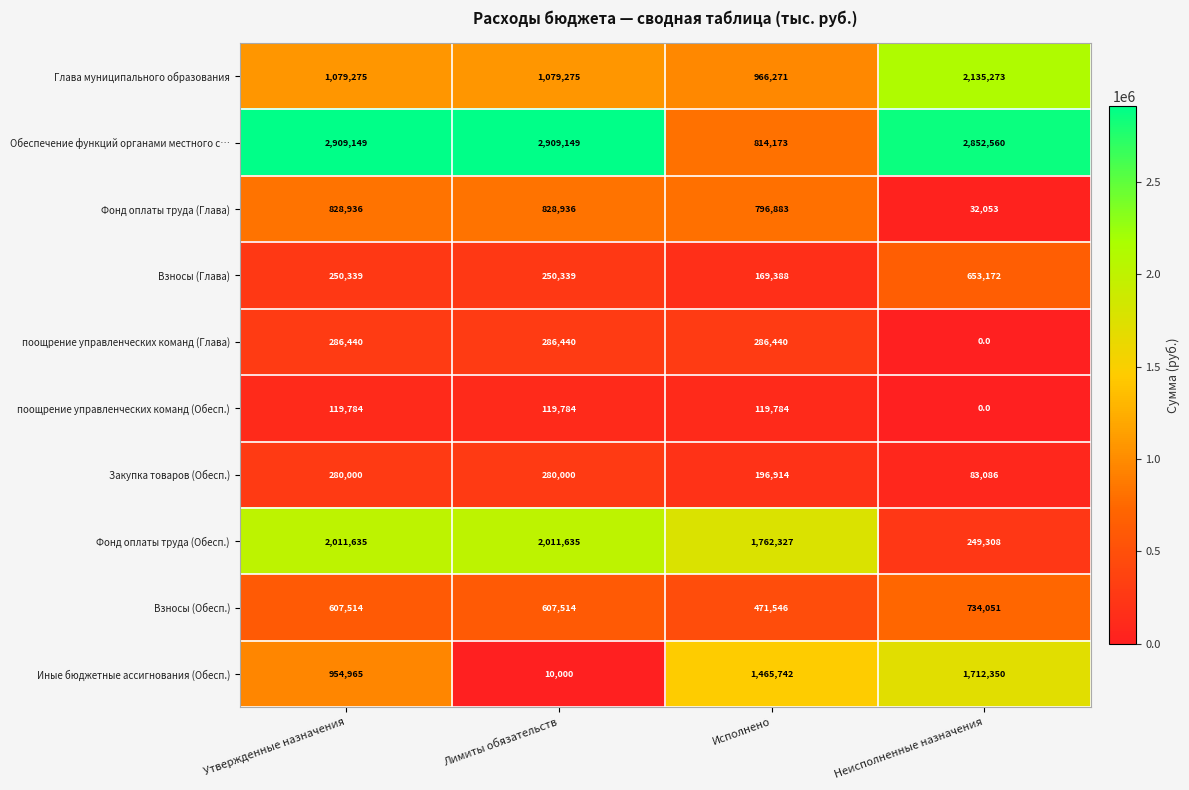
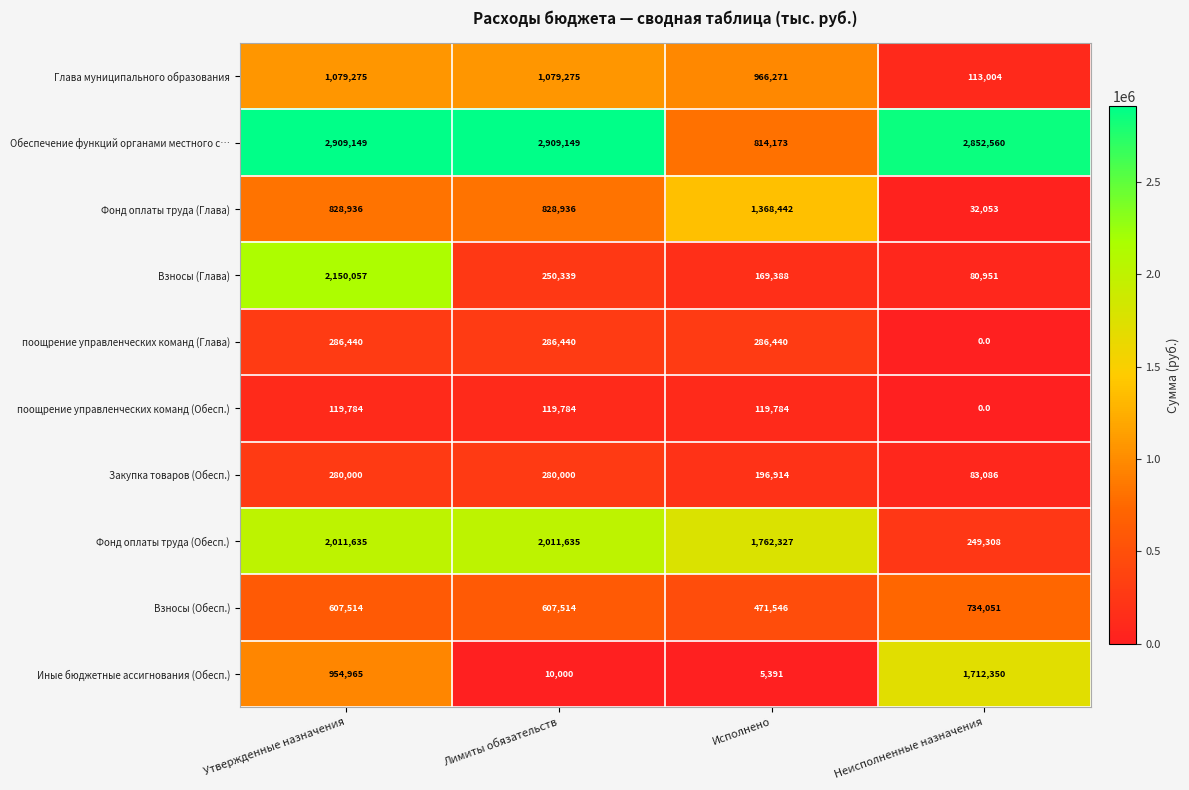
Глава муниципального образования, Неисполненные назначения: 2,135,273 -> 113,004
Фонд оплаты труда (Глава), Исполнено: 796,883 -> 1,368,442
Взносы (Глава), Утвержденные назначения: 250,339 -> 2,150,057
Взносы (Глава), Неисполненные назначения: 653,172 -> 80,951
Иные бюджетные ассигнования (Обесп.), Исполнено: 1,465,742 -> 5,391
